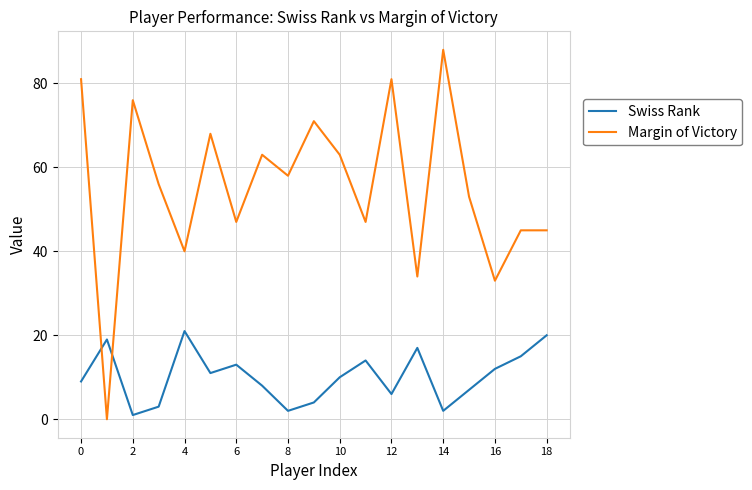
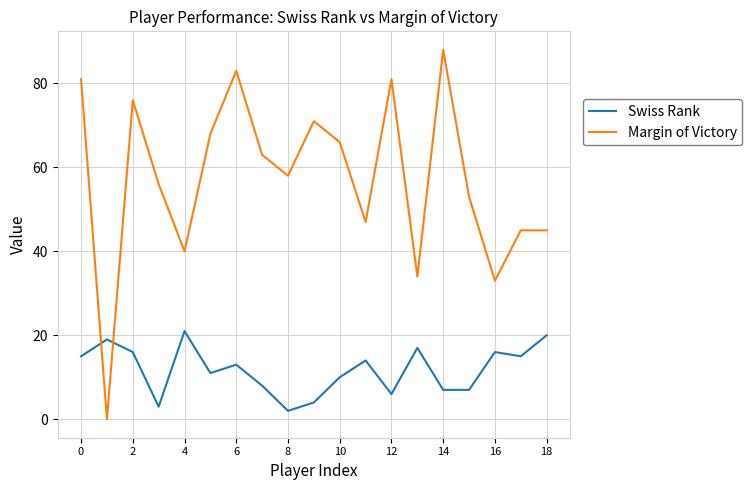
Swiss Rank, 0: 9 -> 15
Swiss Rank, 2: 1 -> 16
Margin of Victory, 6: 47 -> 83
Margin of Victory, 10: 63 -> 66
Swiss Rank, 14: 2 -> 7
Swiss Rank, 16: 12 -> 16
